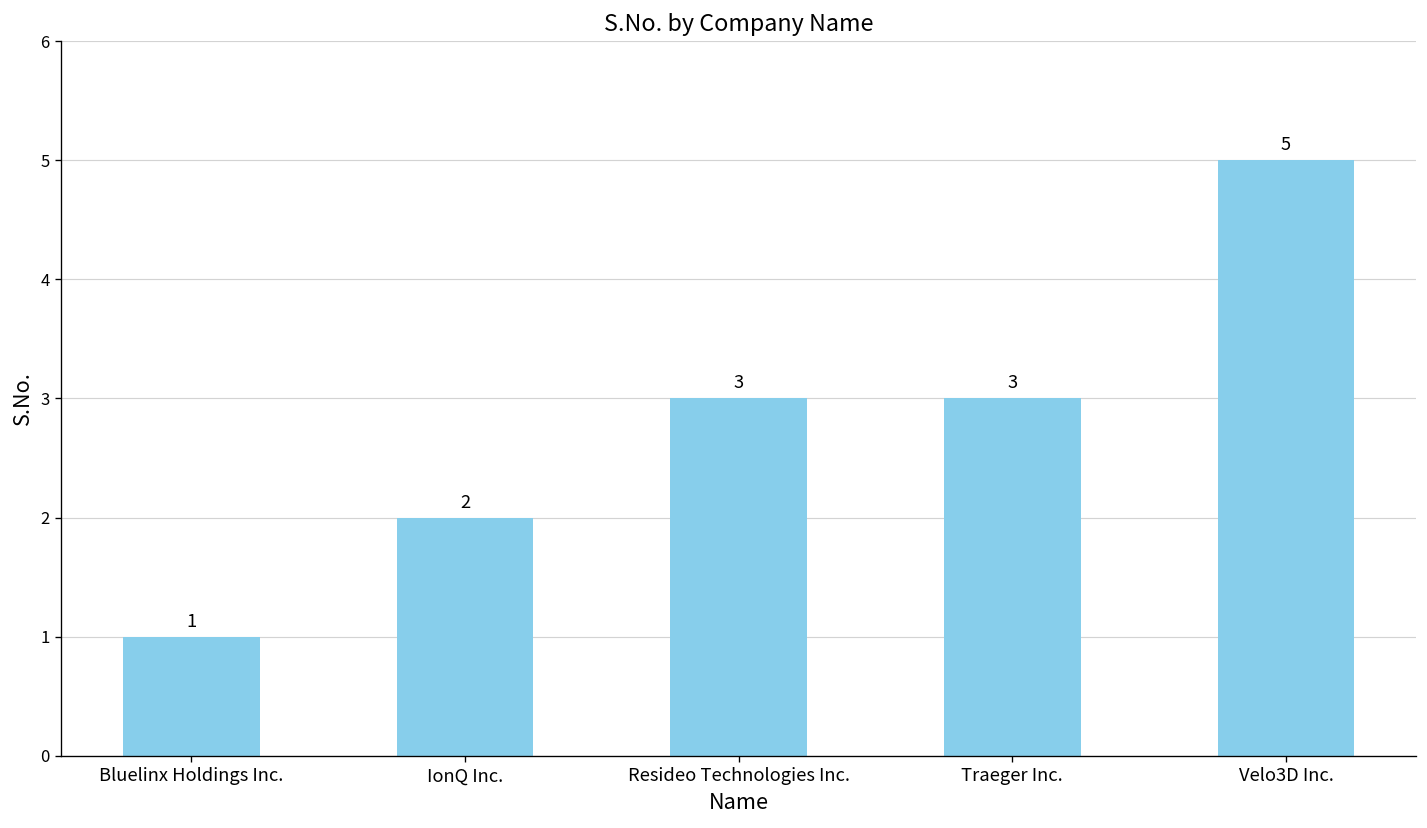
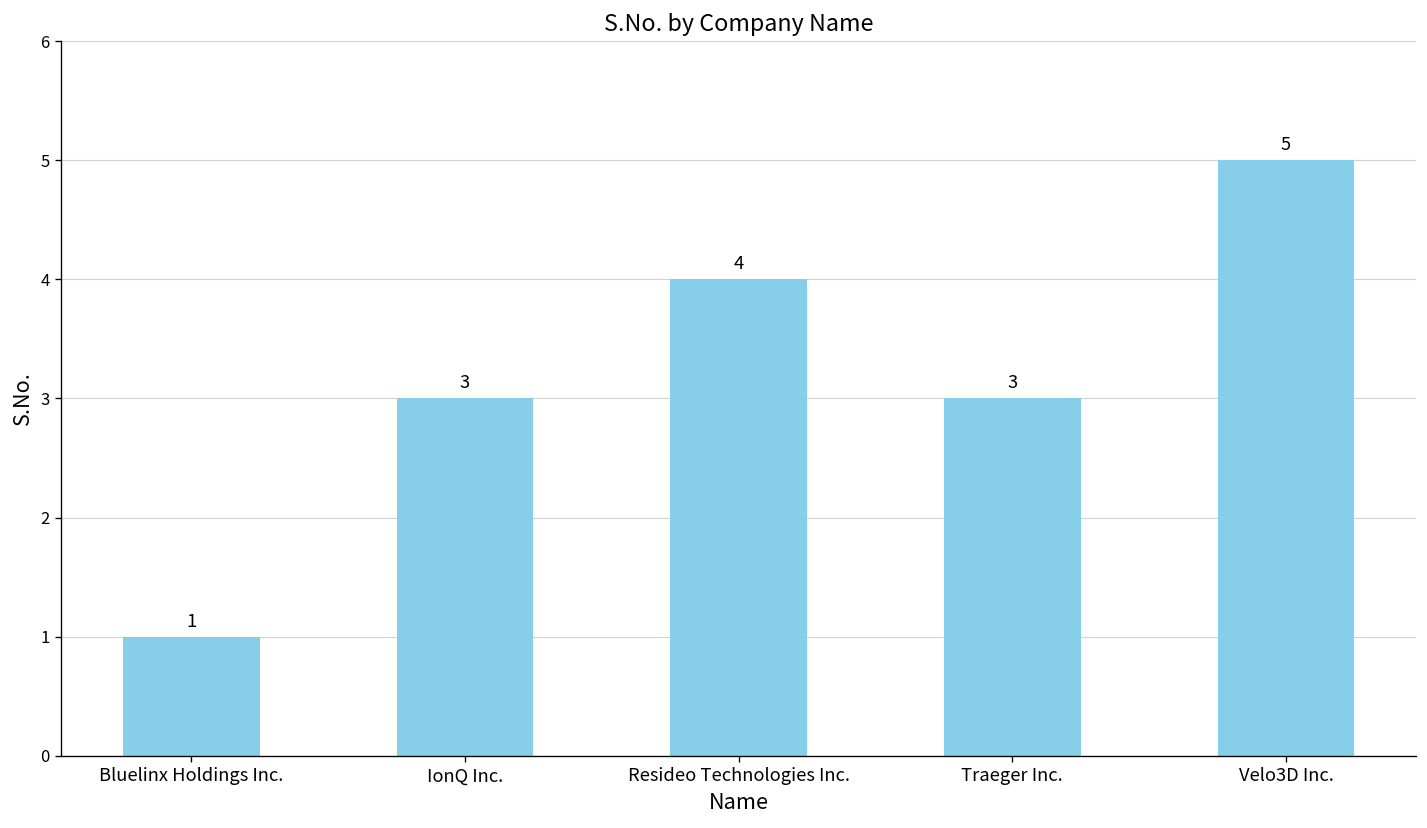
IonQ Inc.: 2 -> 3
Resideo Technologies Inc.: 3 -> 4
